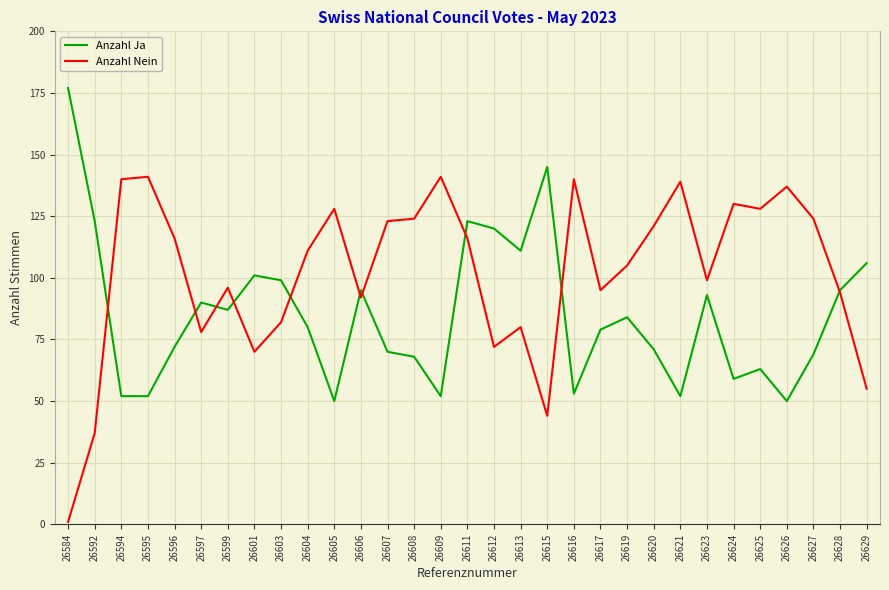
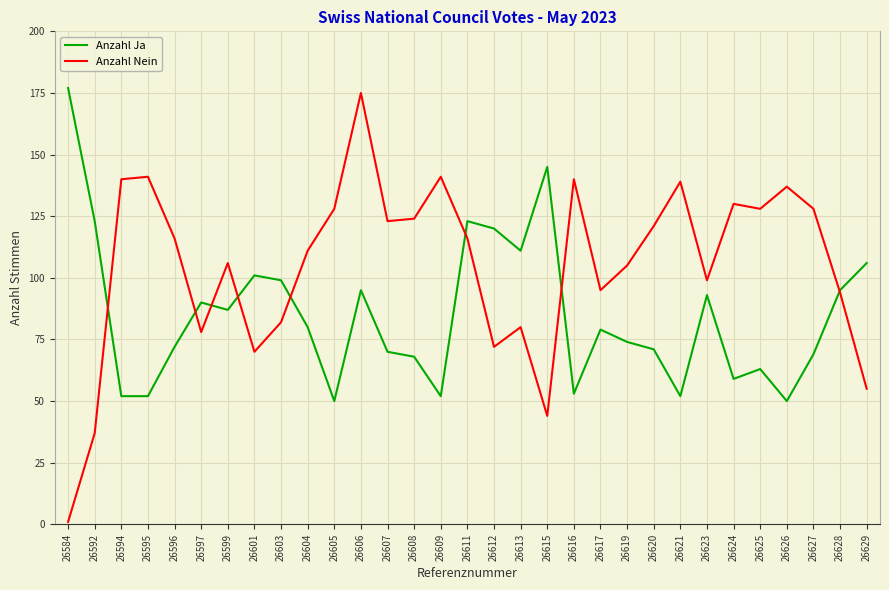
Anzahl Nein, 26599: 96 -> 106
Anzahl Nein, 26606: 92 -> 175
Anzahl Ja, 26619: 84 -> 74
Anzahl Nein, 26627: 124 -> 128
